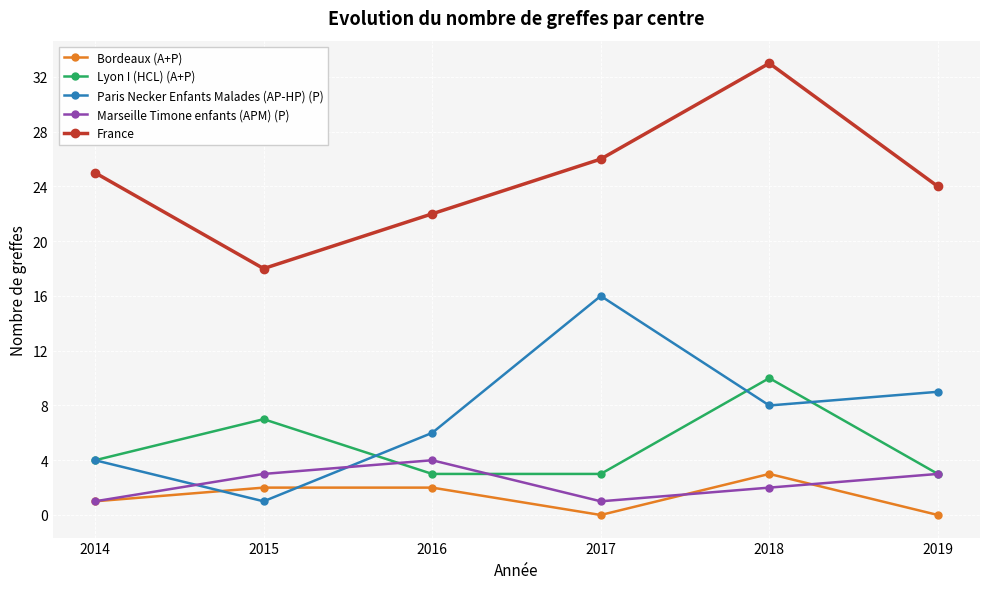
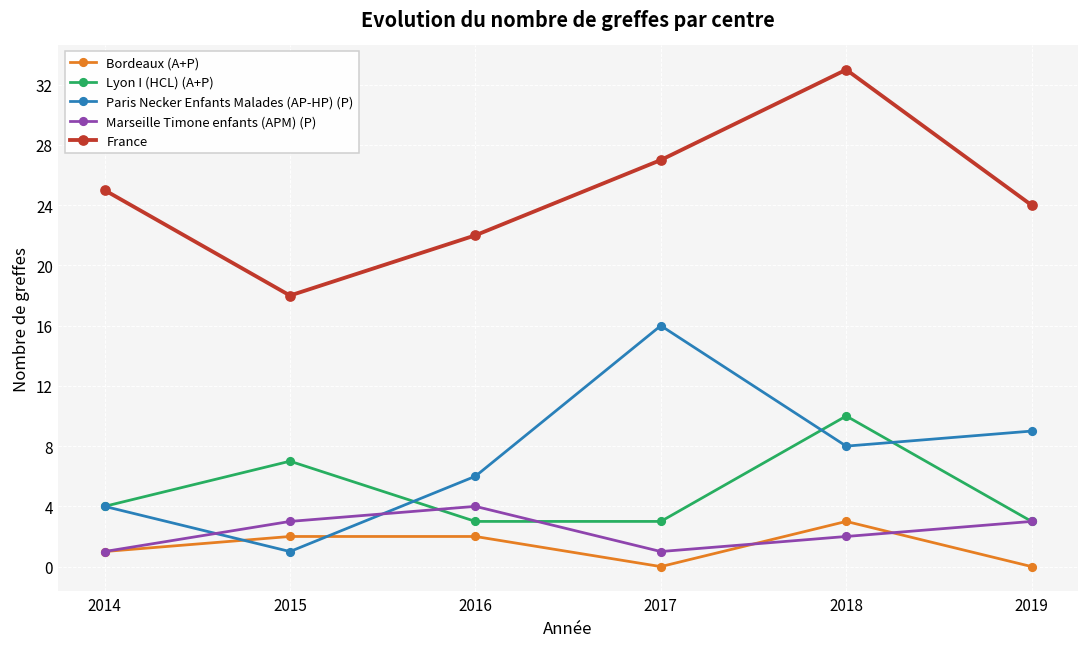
France, 2017: 26 -> 27
